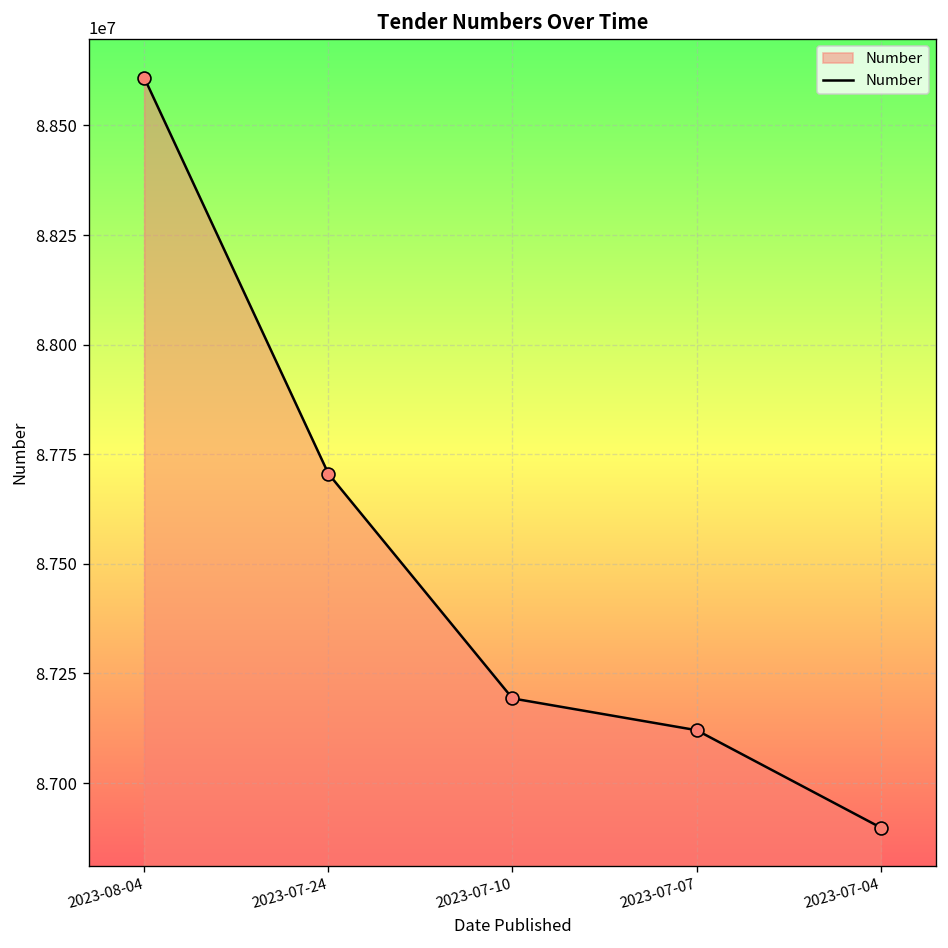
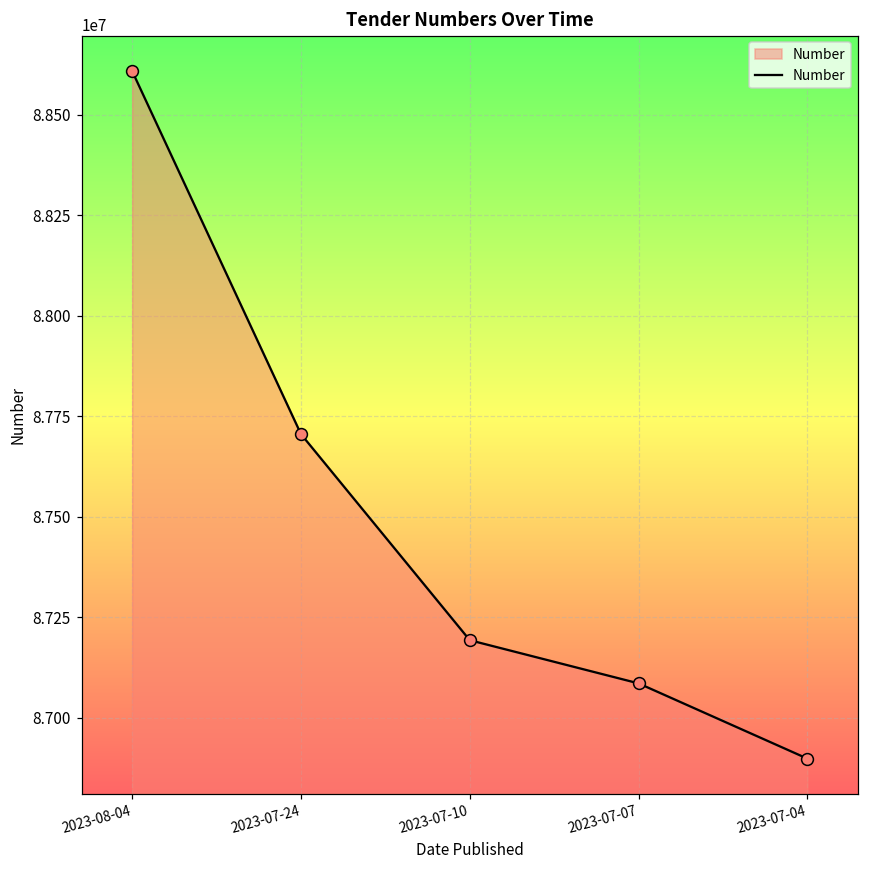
2023-07-07: 87120000 -> 87090000
